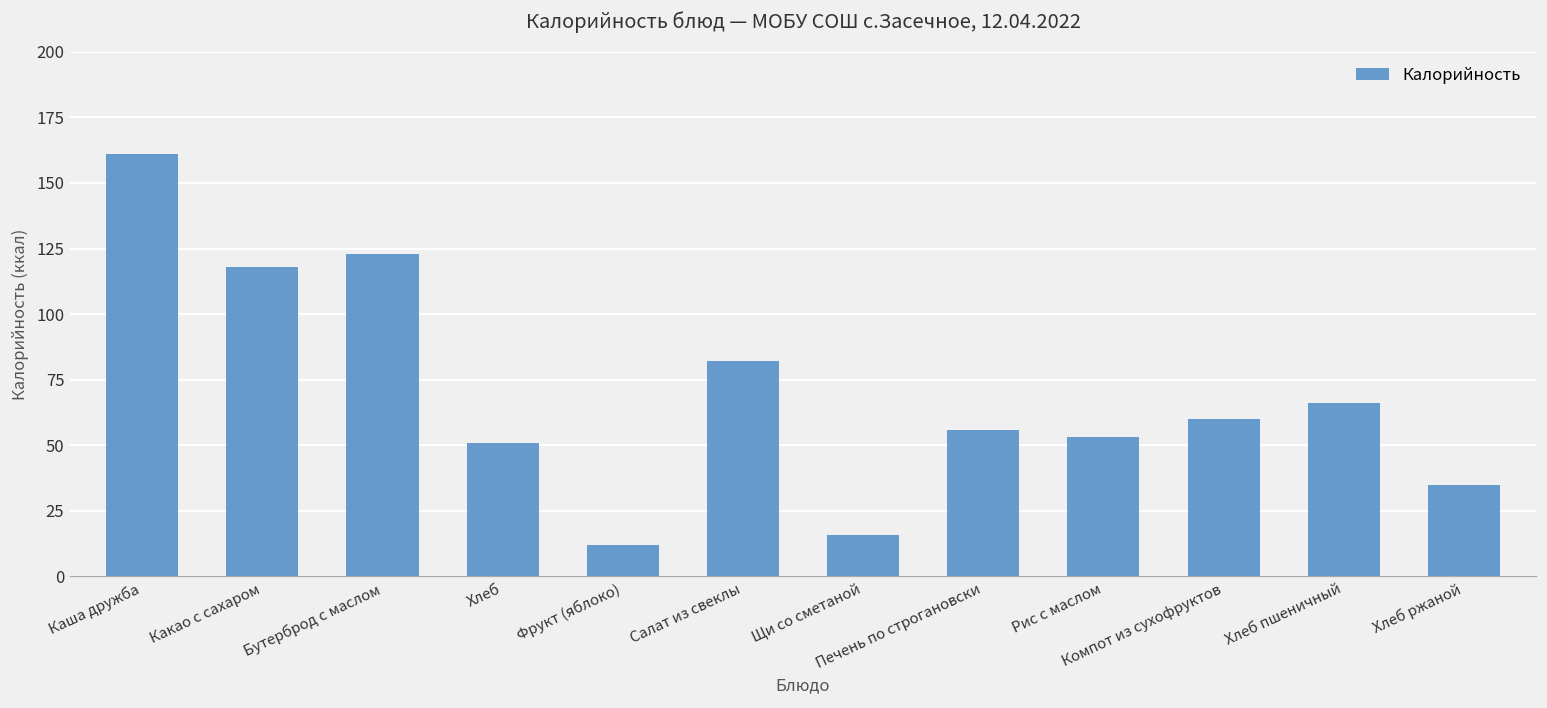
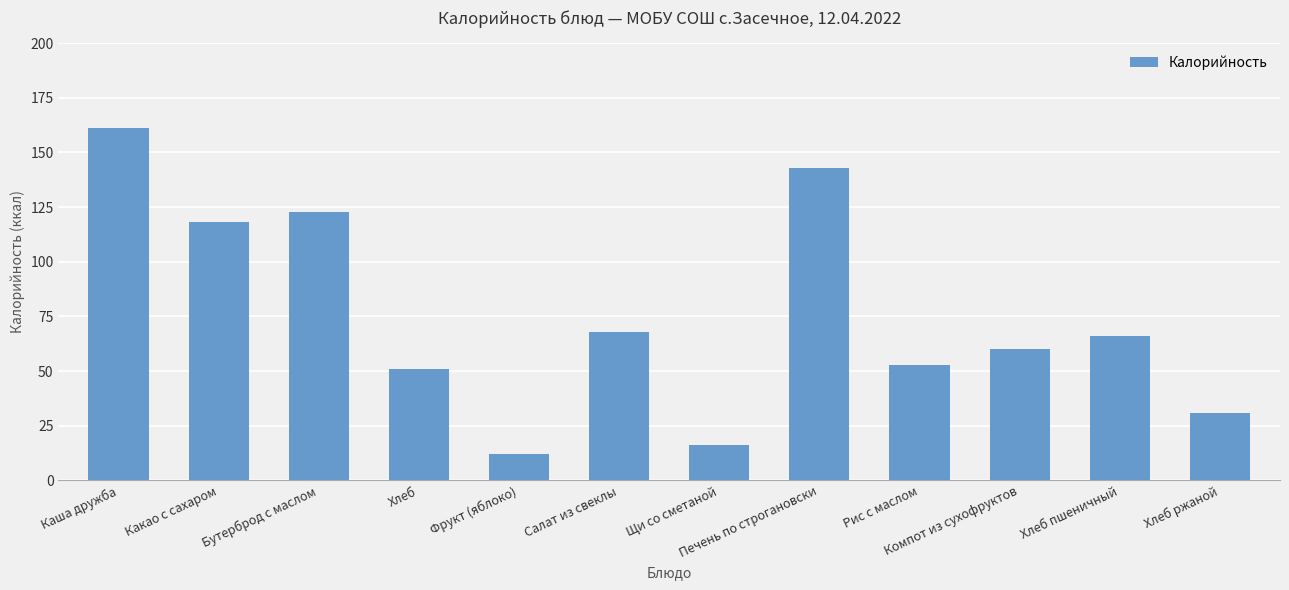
Салат из свеклы: 82 -> 68
Печень по строгановски: 56 -> 143
Хлеб ржаной: 35 -> 31
